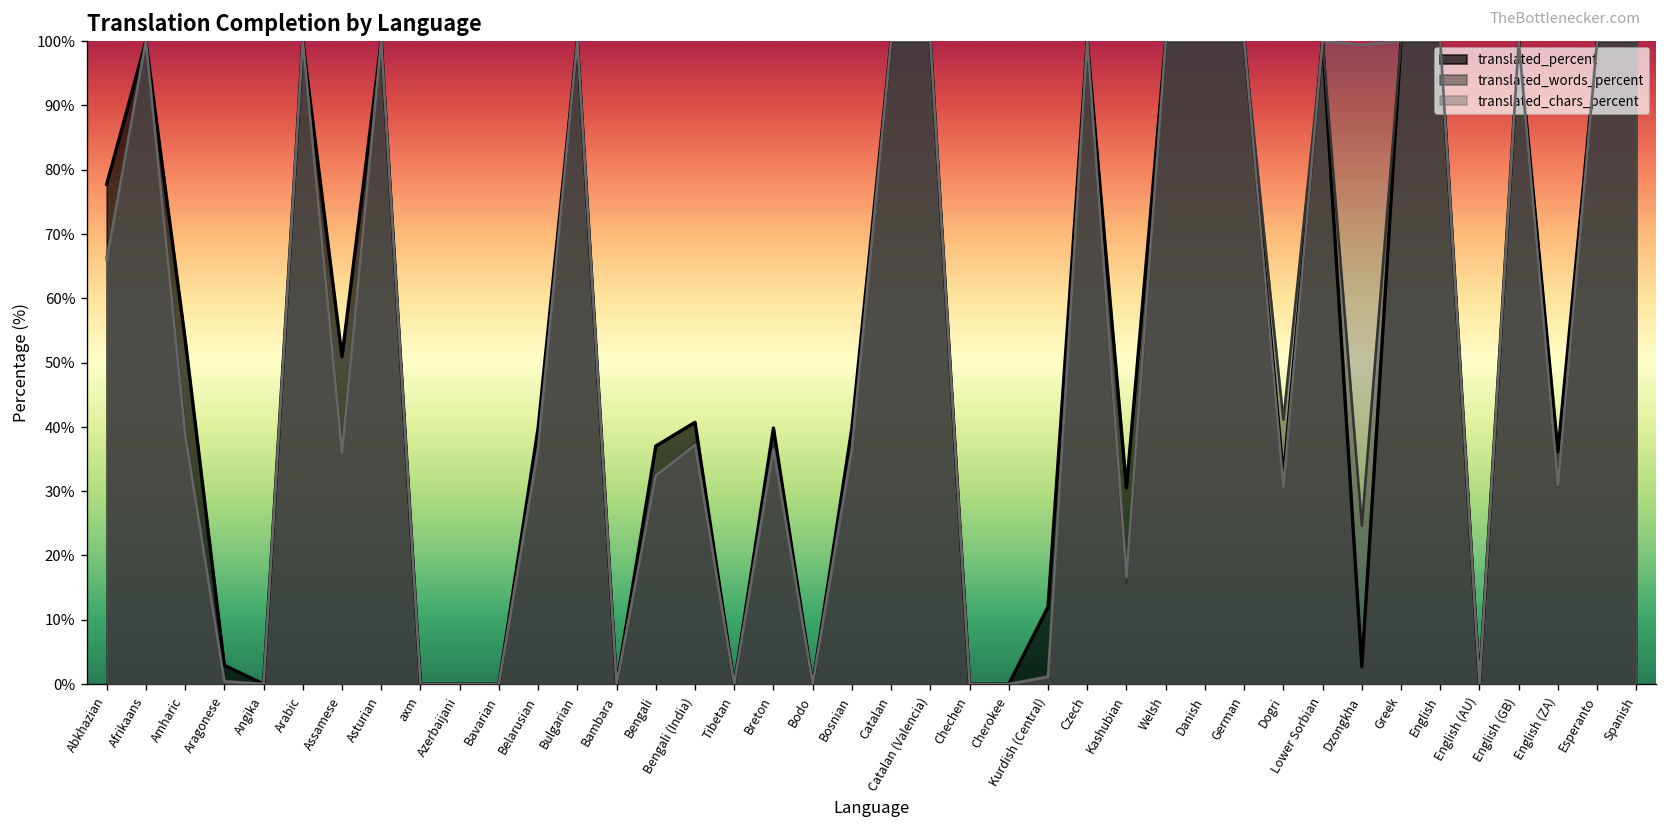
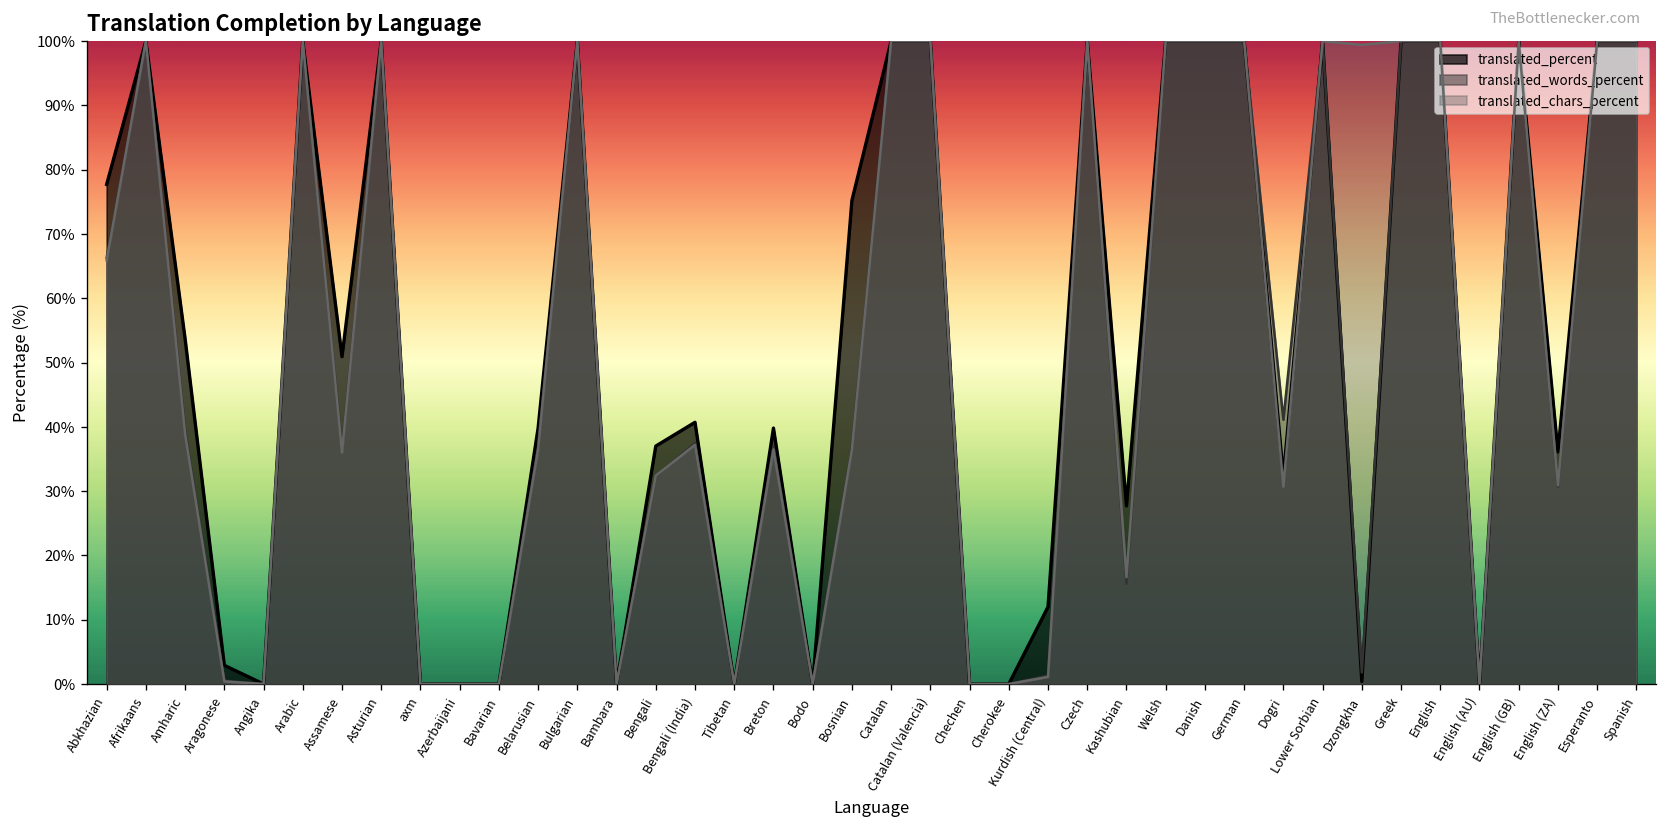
translated_percent, Bosnian: 40% -> 75%
translated_percent, Kashubian: 31% -> 28%
translated_percent, Dzongkha: 3% -> 0%
translated_words_percent, Dzongkha: 25% -> 2%
